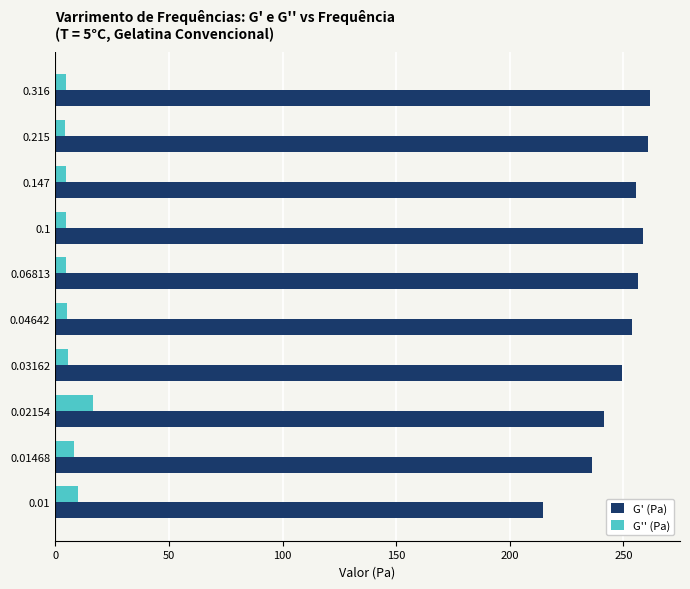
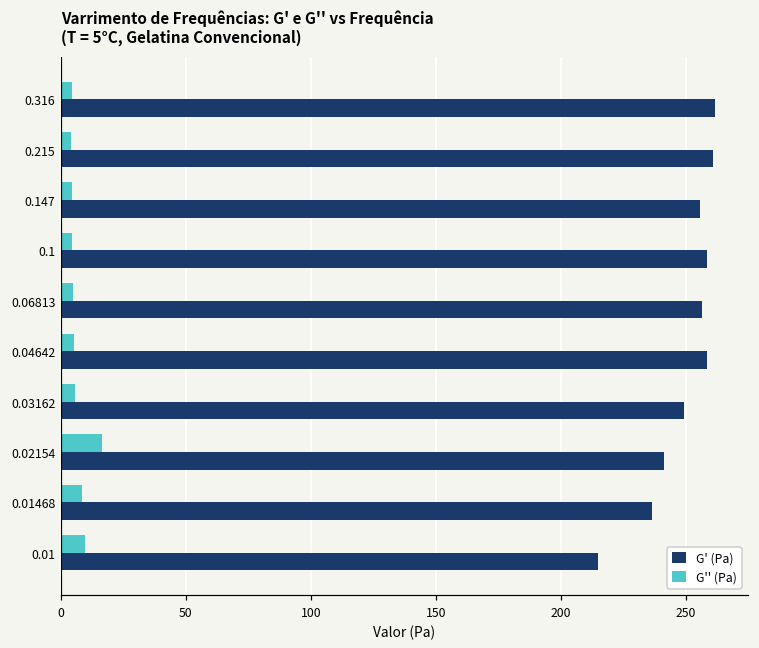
G' (Pa), 0.04642: 254 -> 259
